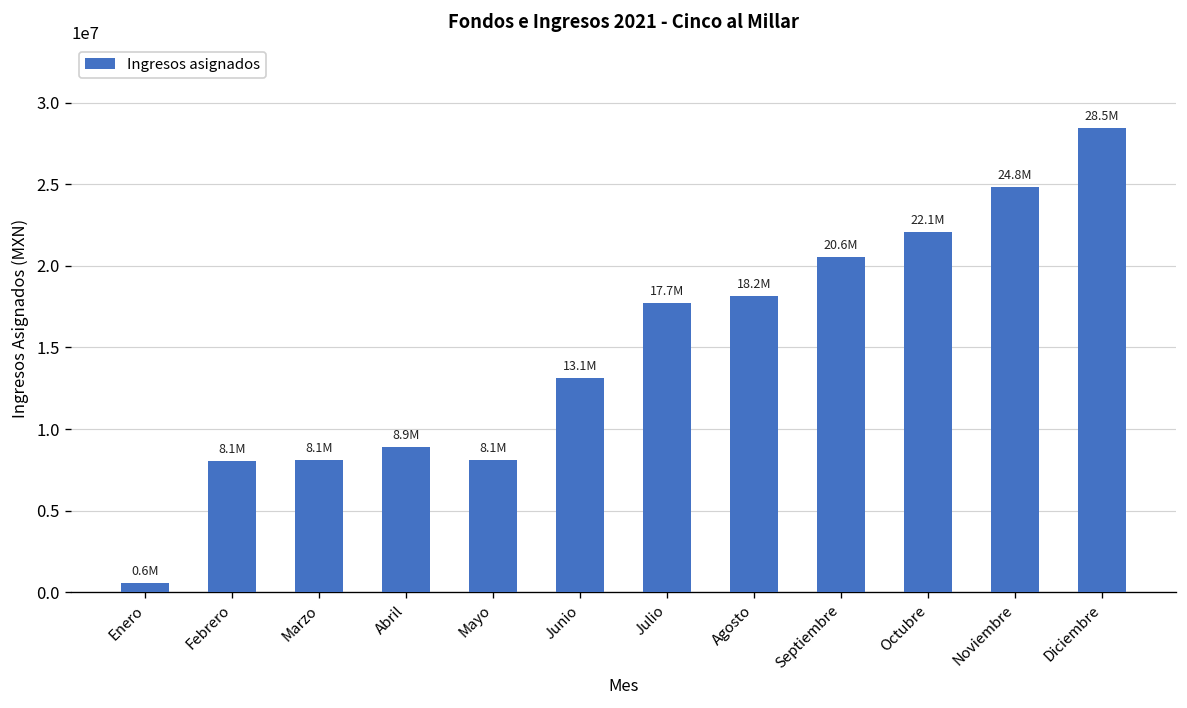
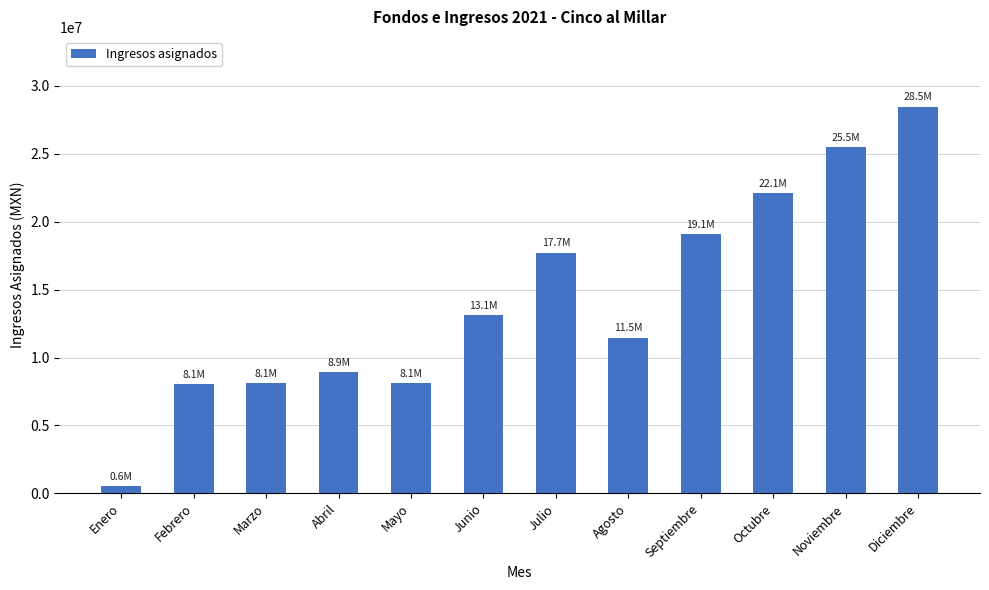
Agosto: 18.2M -> 11.5M
Septiembre: 20.6M -> 19.1M
Noviembre: 24.8M -> 25.5M
